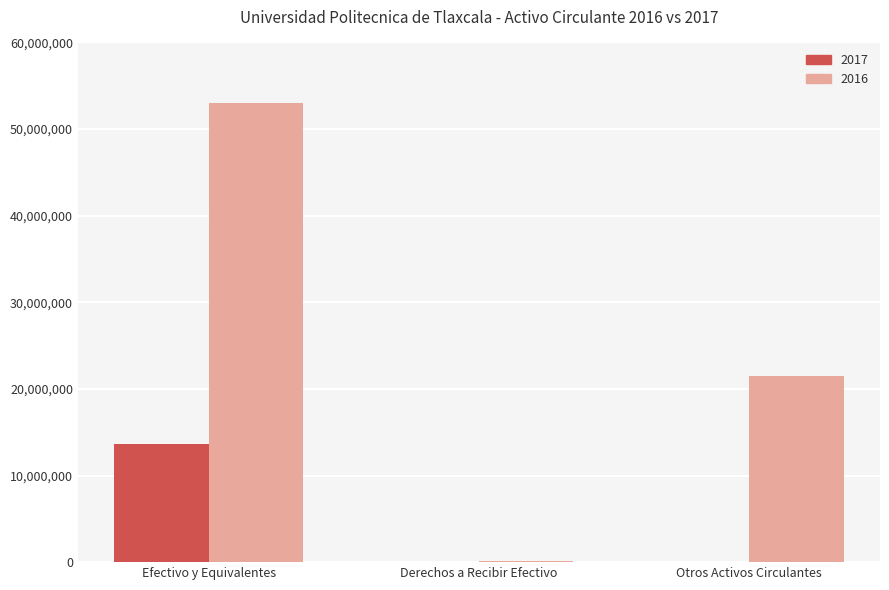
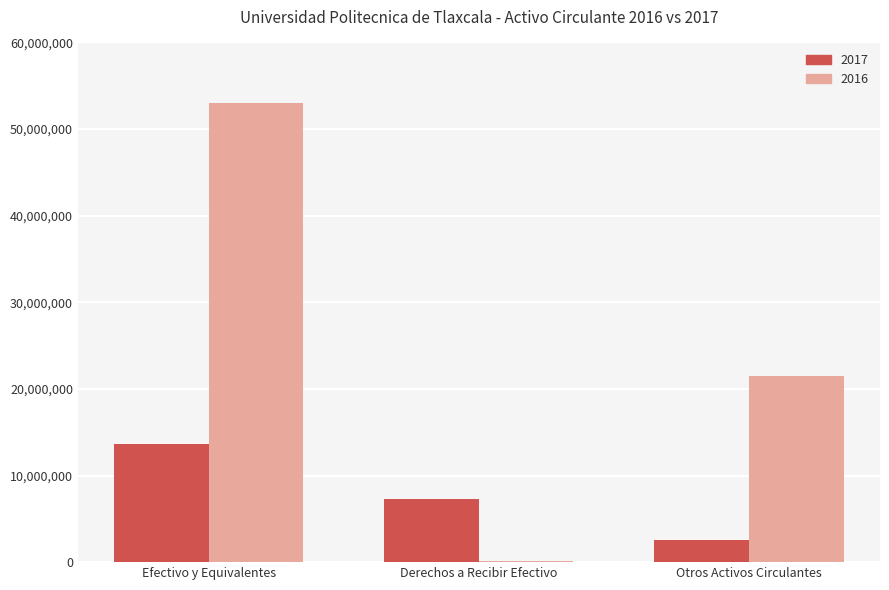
2017, Derechos a Recibir Efectivo: 0 -> 7,000,000
2017, Otros Activos Circulantes: 0 -> 3,000,000
